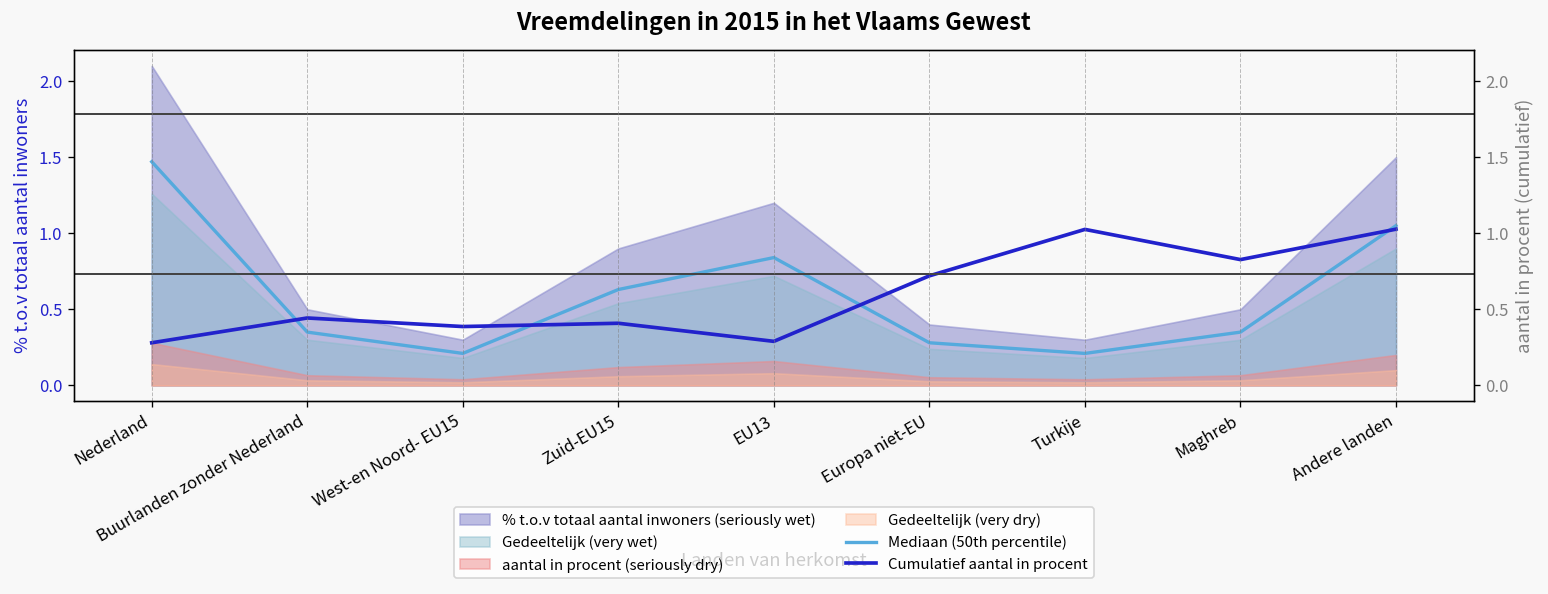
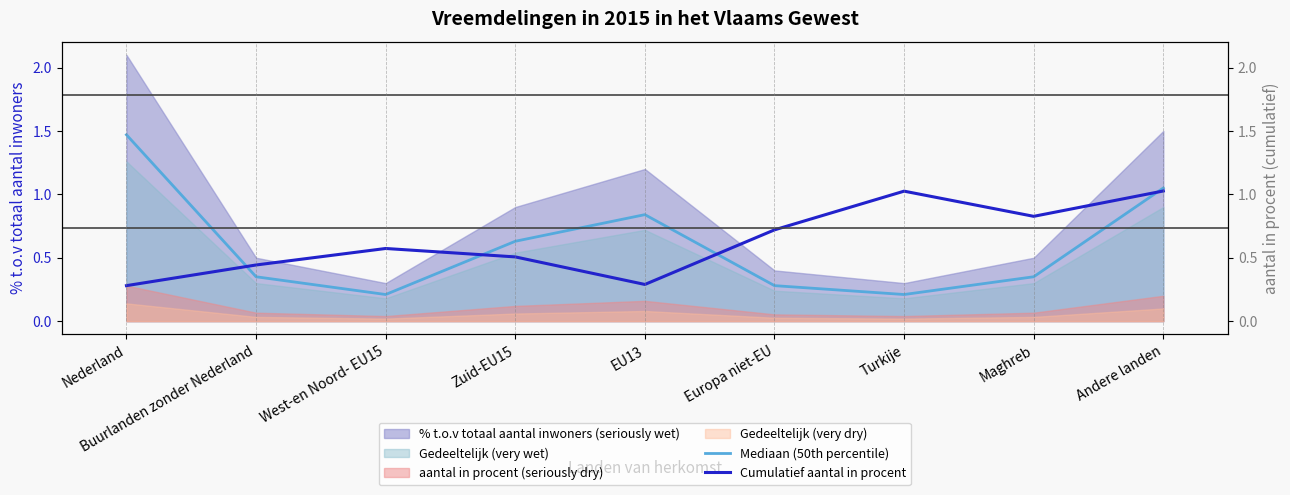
Cumulatief aantal in procent, West-en Noord- EU15: 0.39 -> 0.57
Cumulatief aantal in procent, Zuid-EU15: 0.41 -> 0.51
